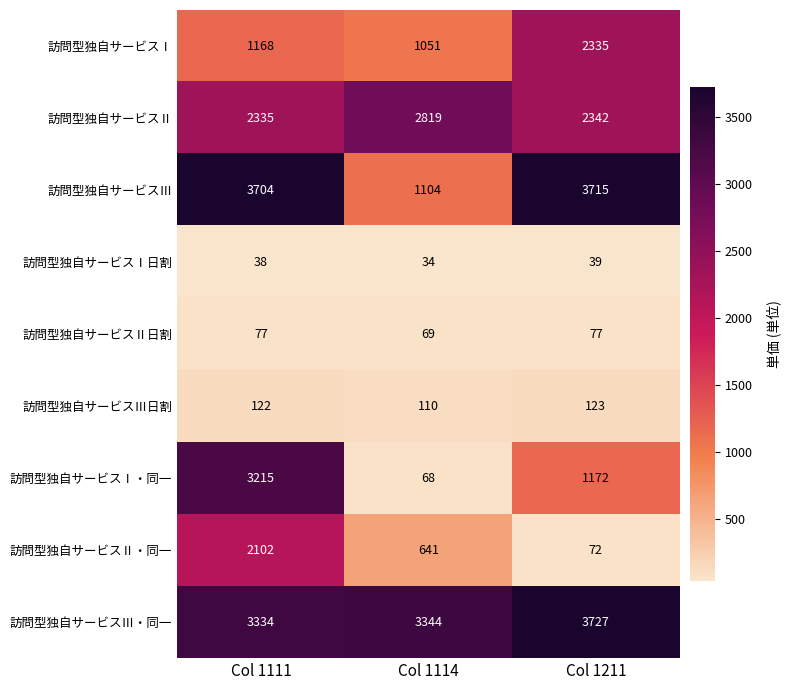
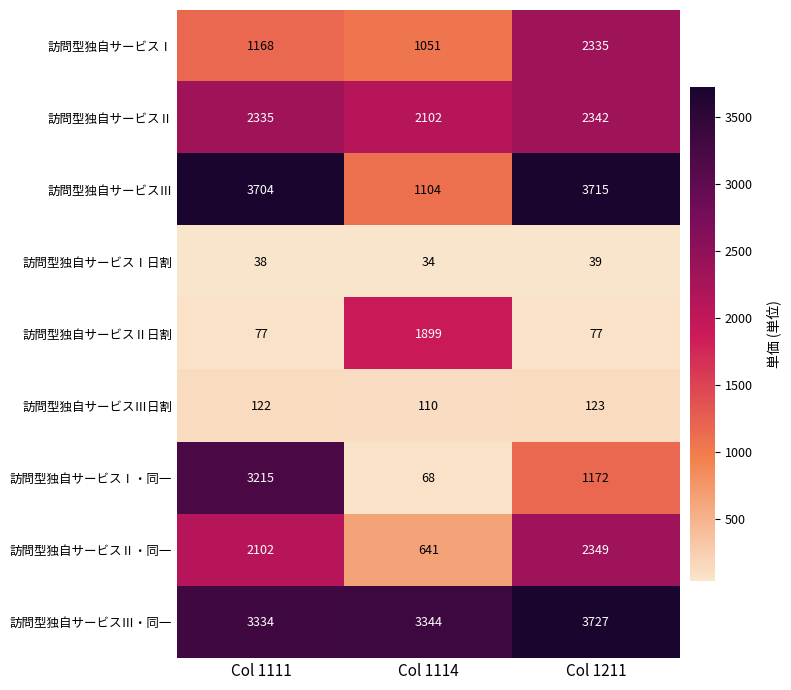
訪問型独自サービスⅡ, Col 1114: 2819 -> 2102
訪問型独自サービスⅡ日割, Col 1114: 69 -> 1899
訪問型独自サービスⅡ・同一, Col 1211: 72 -> 2349
